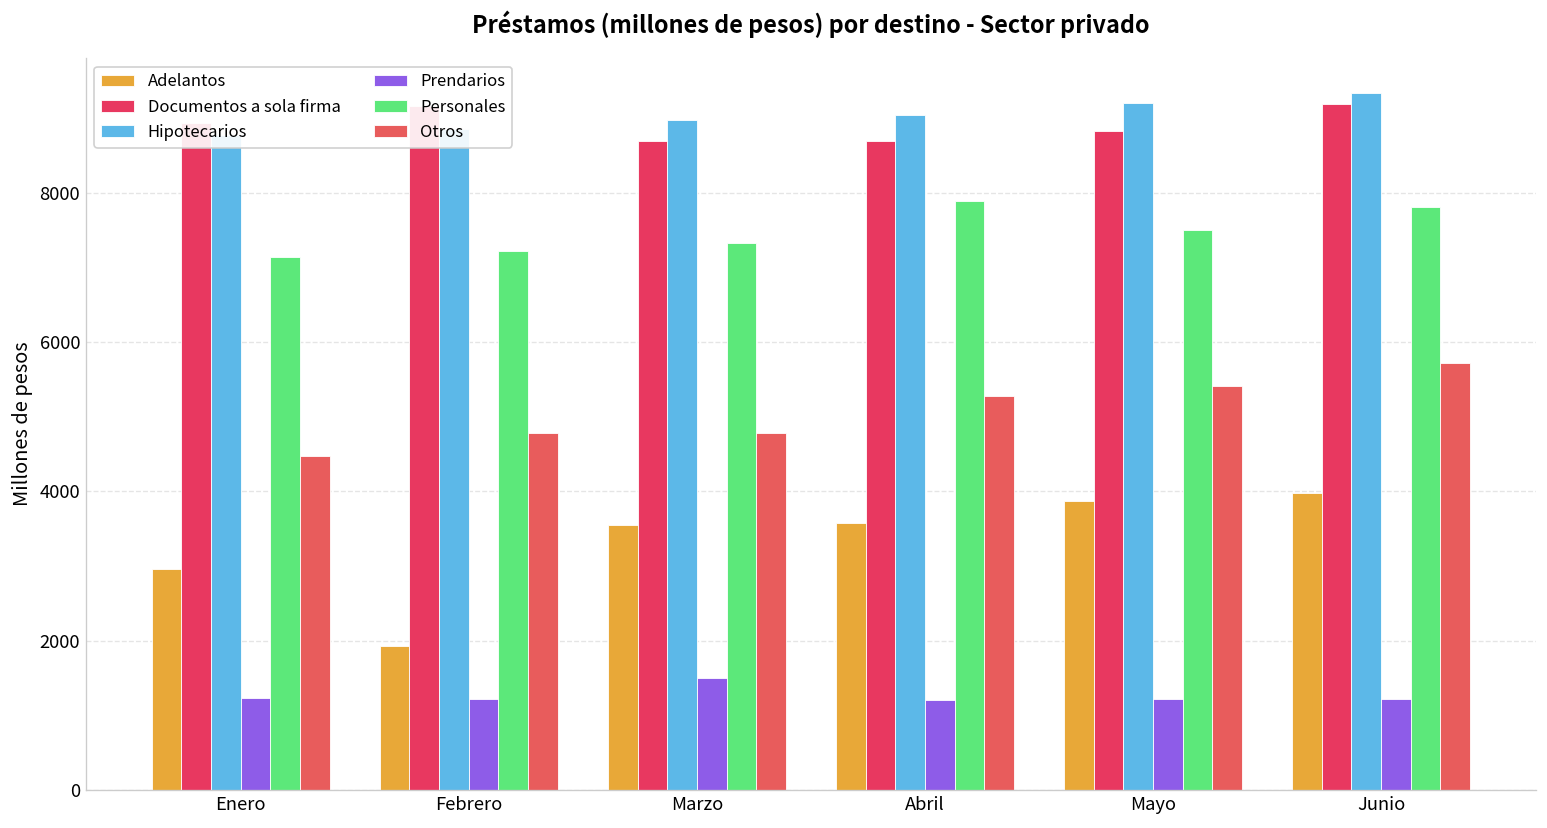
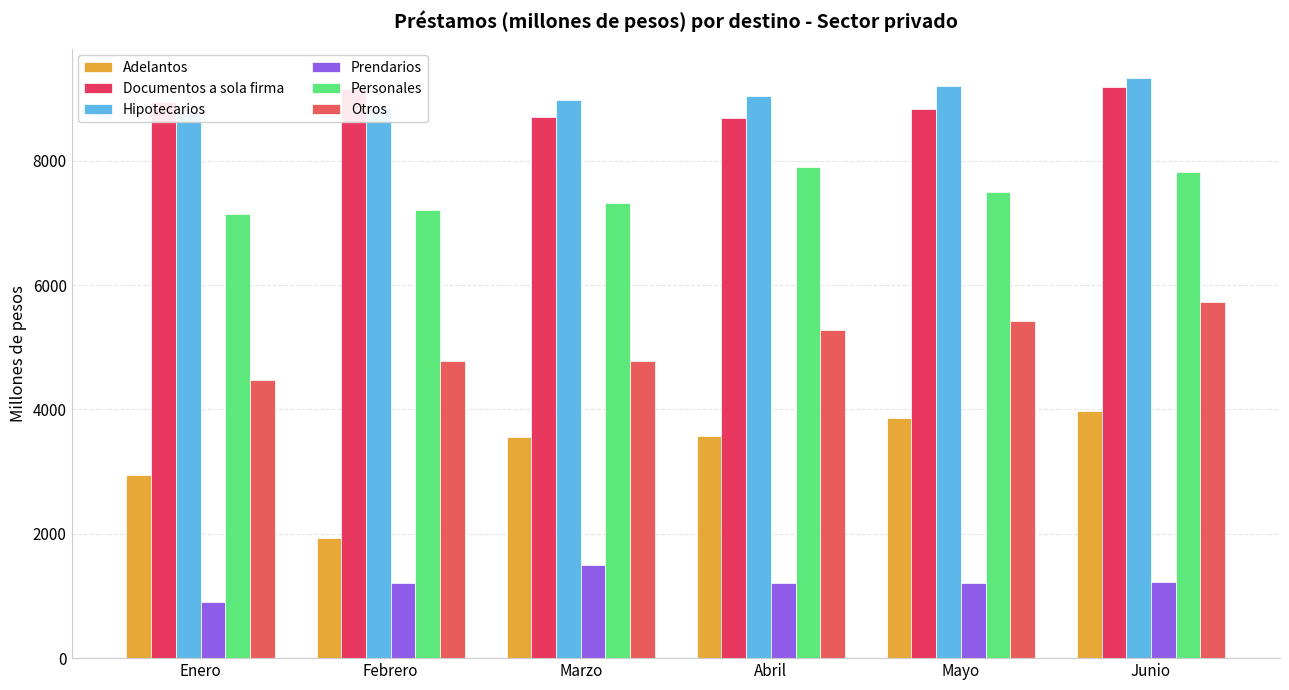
Prendarios, Enero: 1200 -> 900
